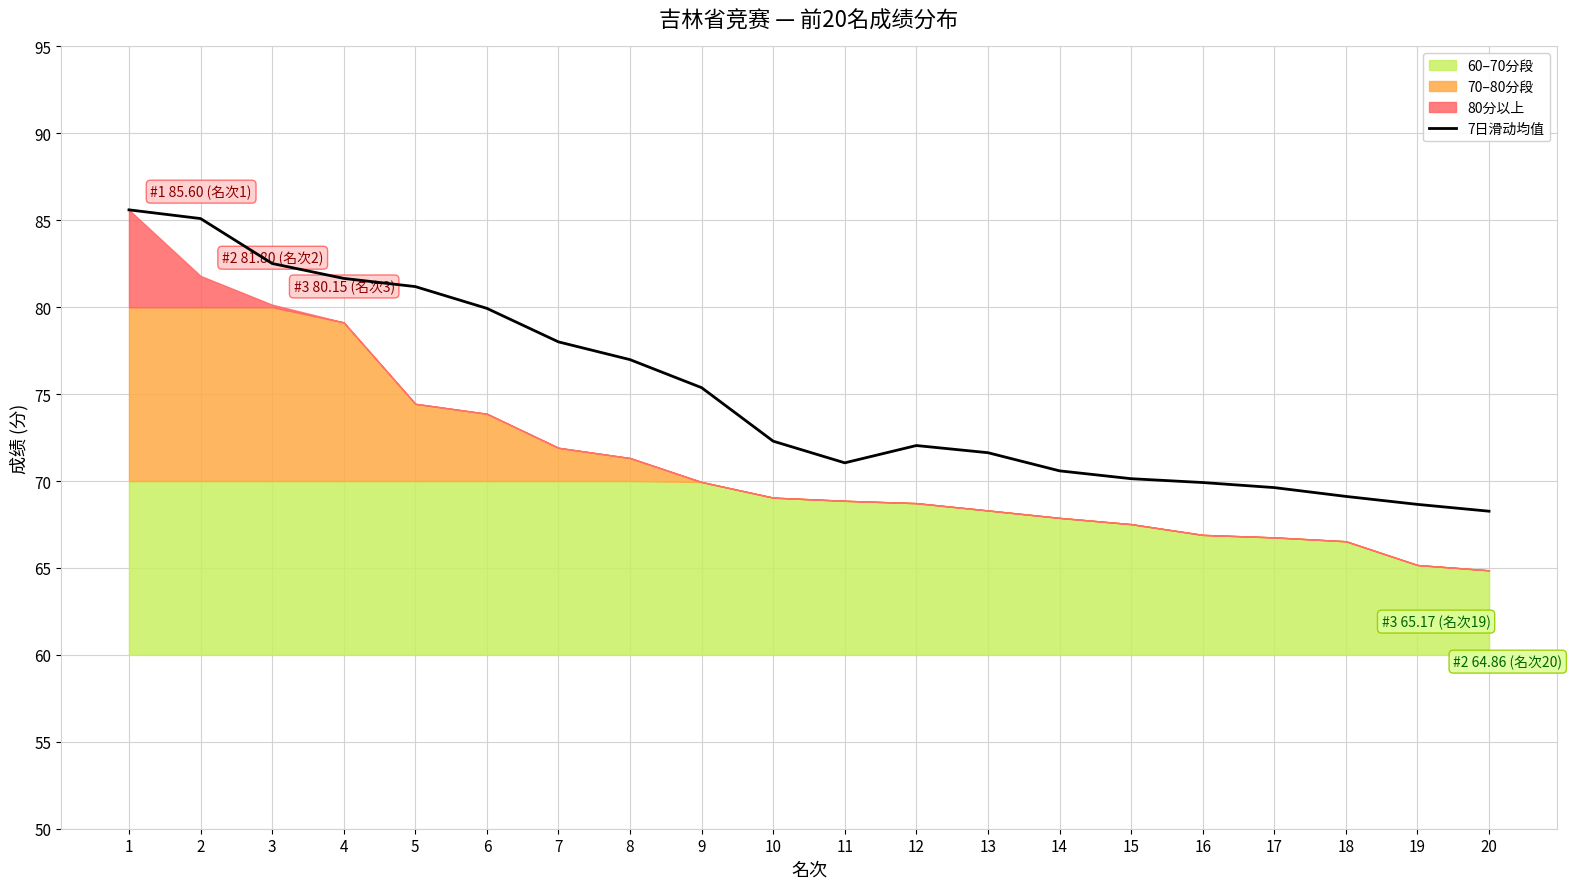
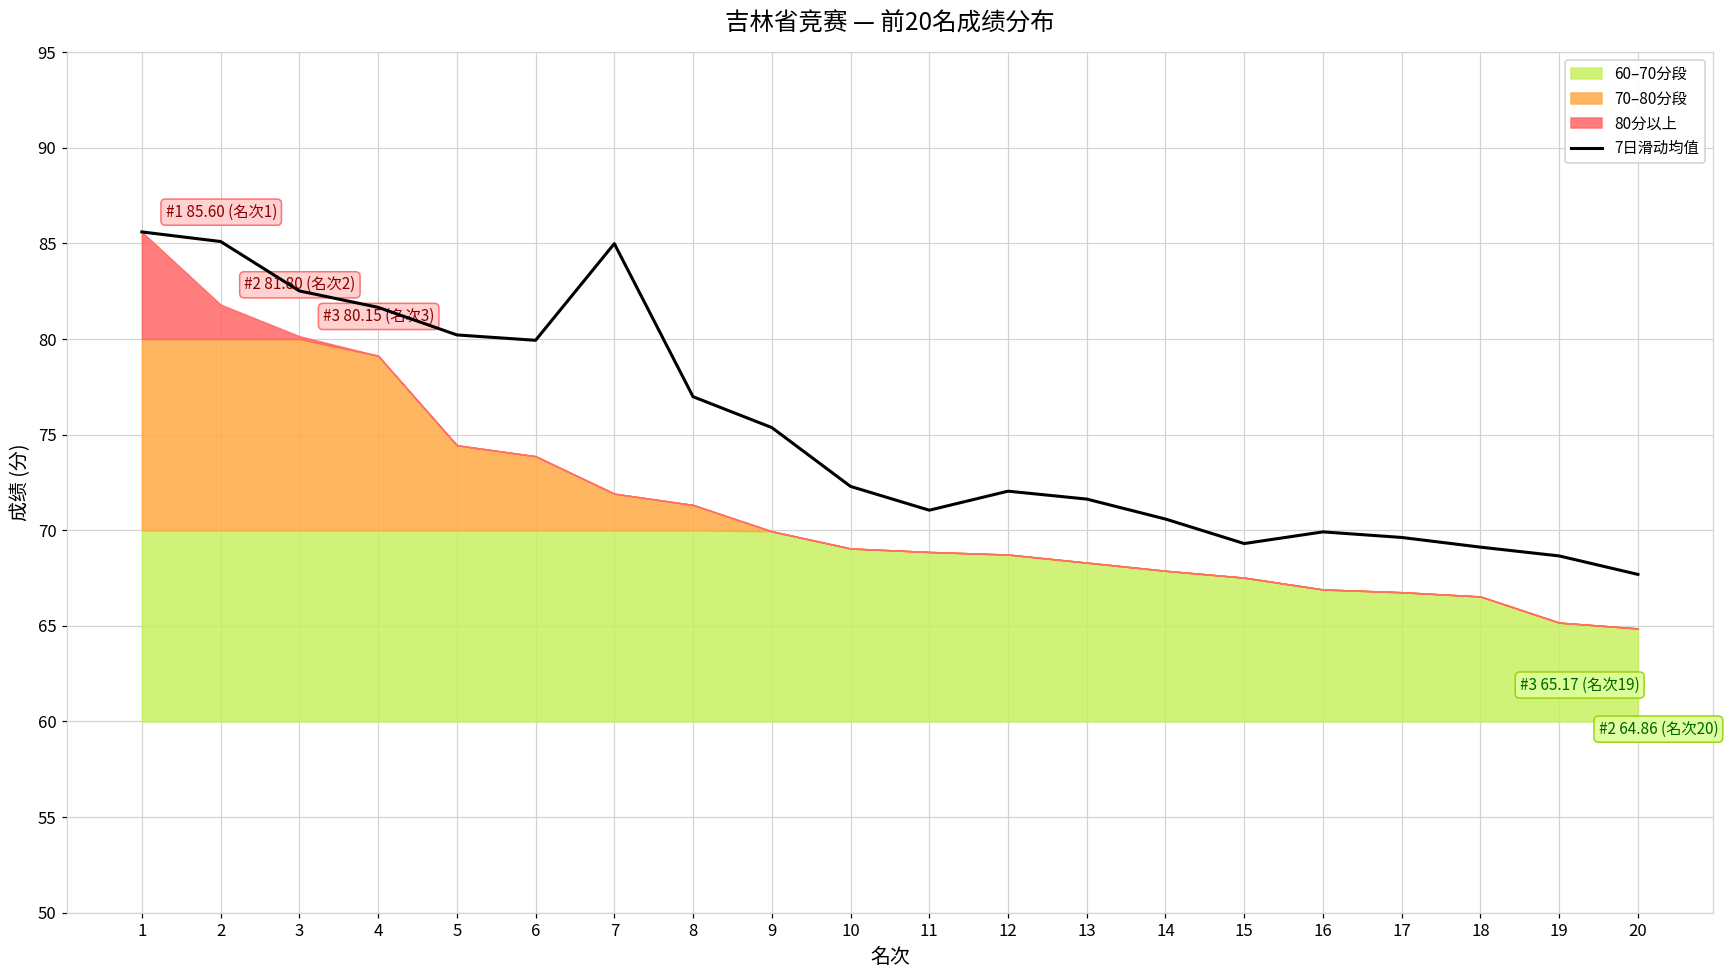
7日滑动均值, 5: 81.2 -> 80.2
7日滑动均值, 7: 78.0 -> 85.0
7日滑动均值, 15: 70.1 -> 69.3
7日滑动均值, 20: 68.3 -> 67.7
